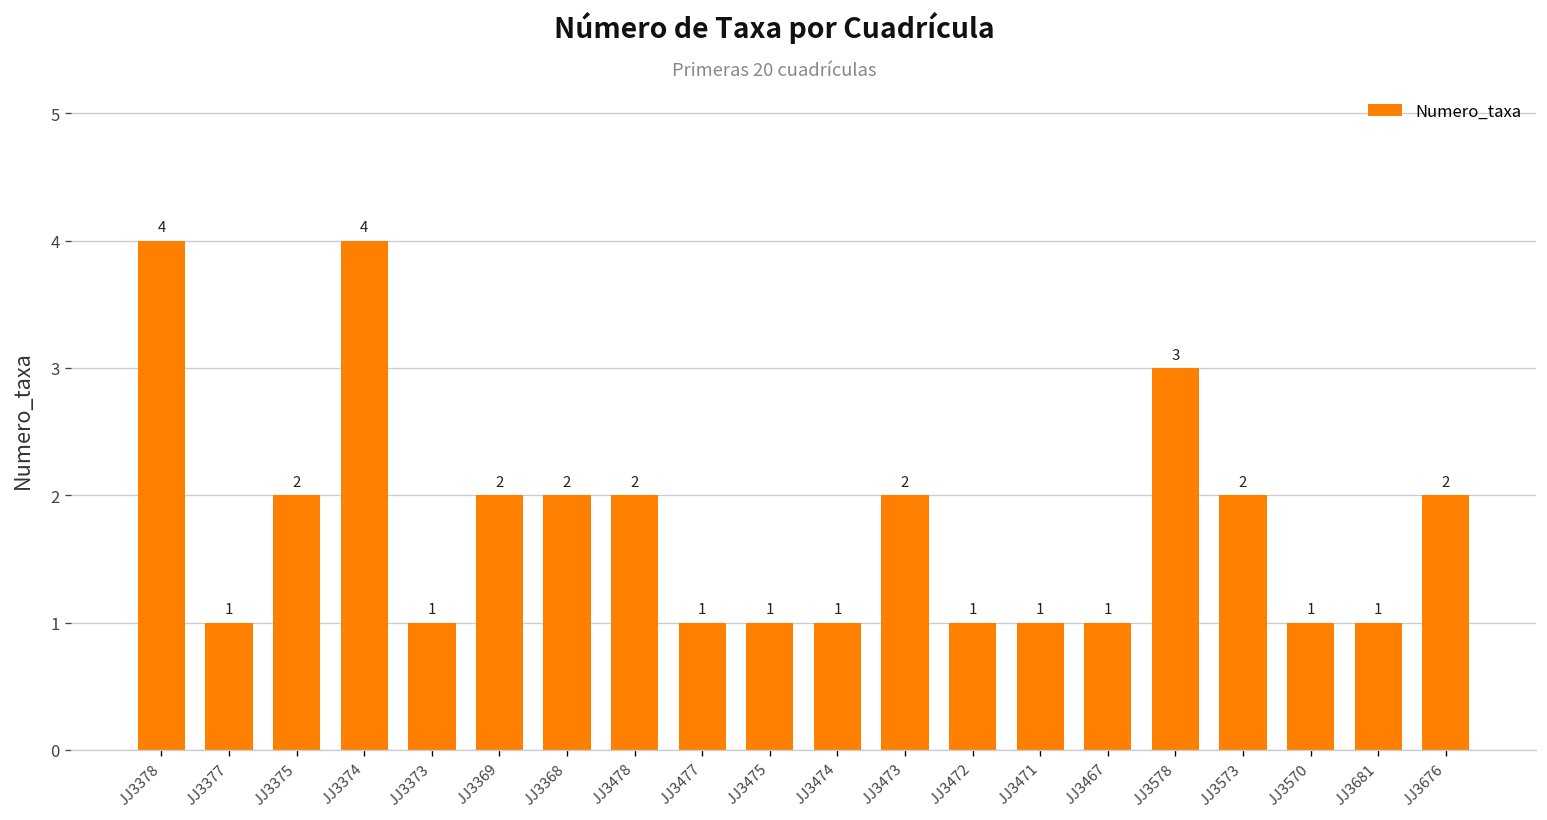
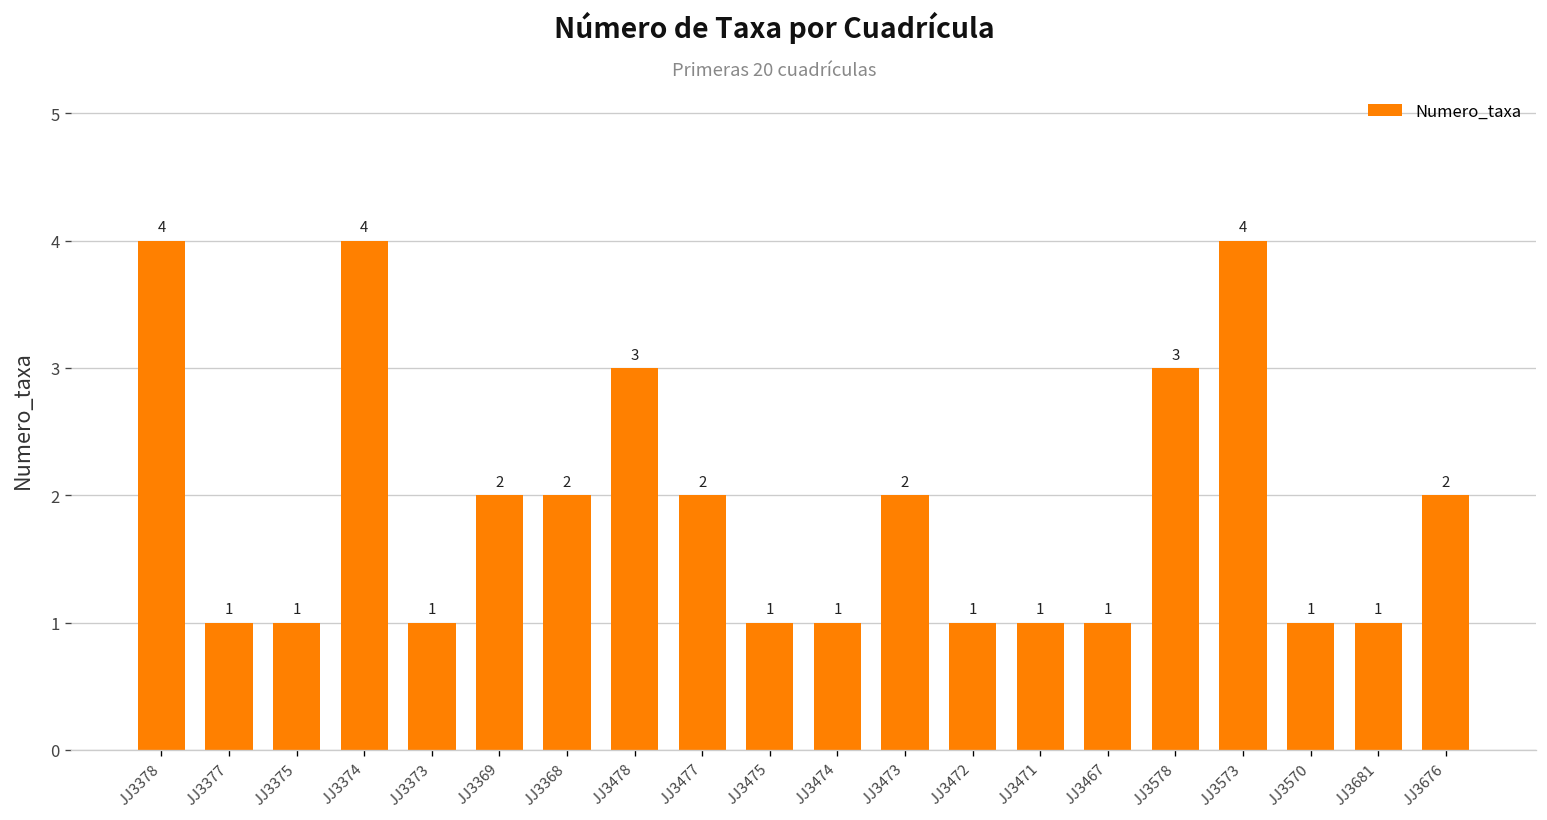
JJ3375: 2 -> 1
JJ3478: 2 -> 3
JJ3477: 1 -> 2
JJ3573: 2 -> 4
